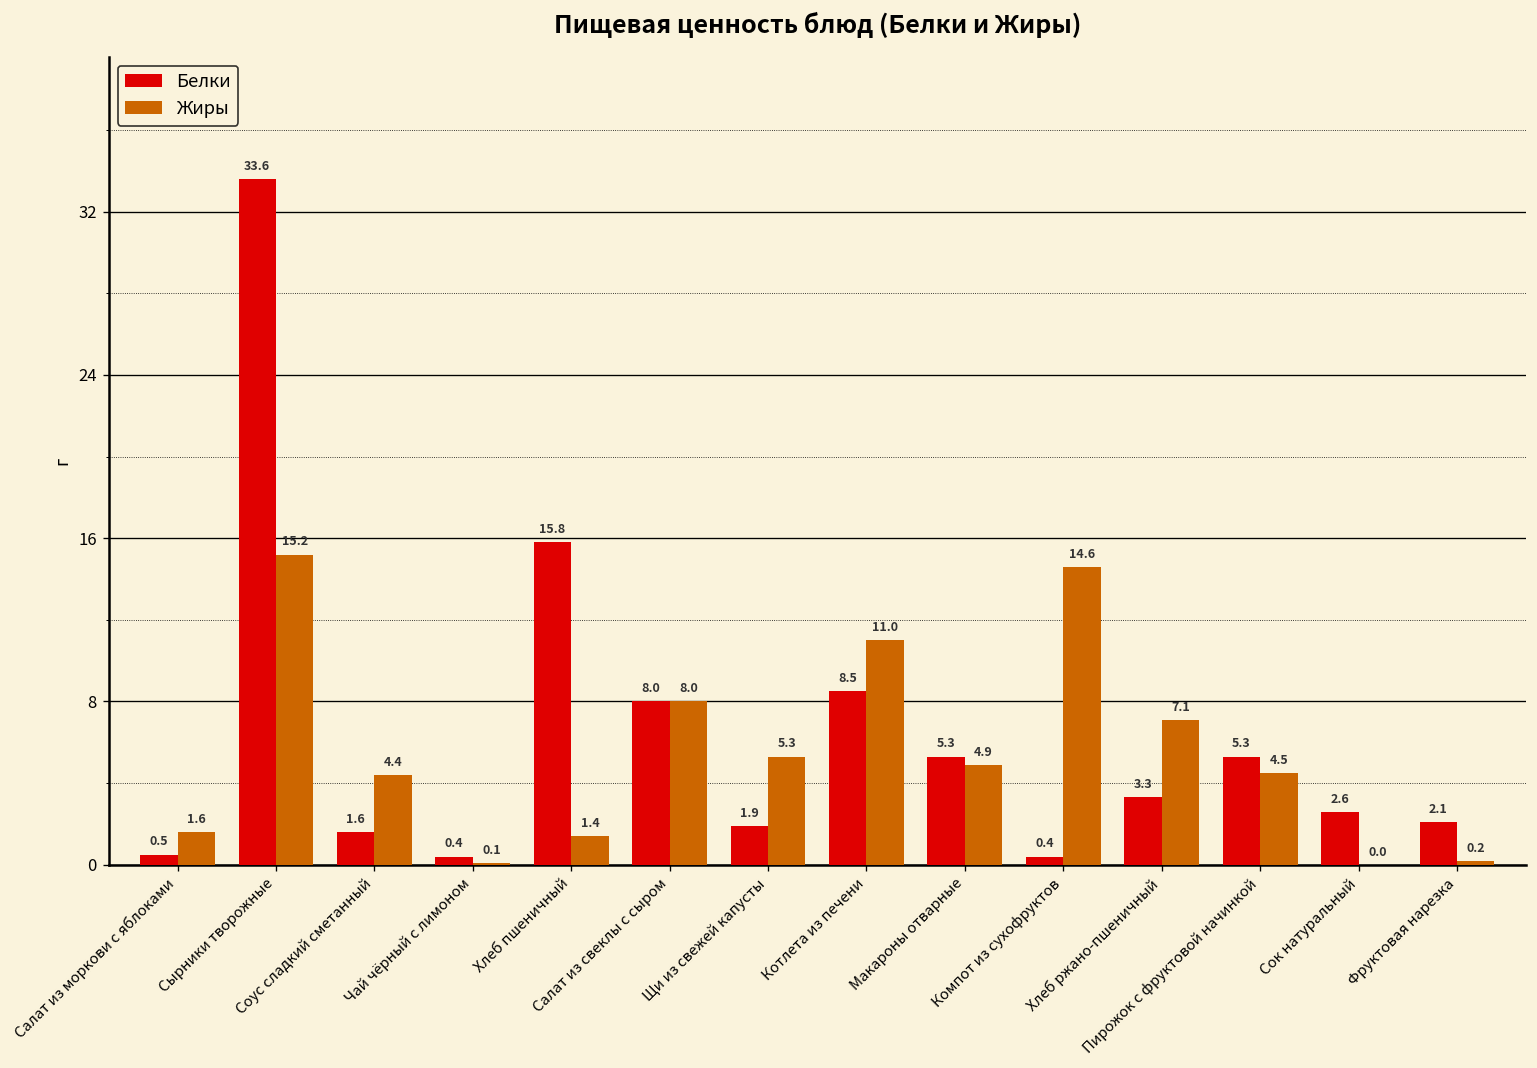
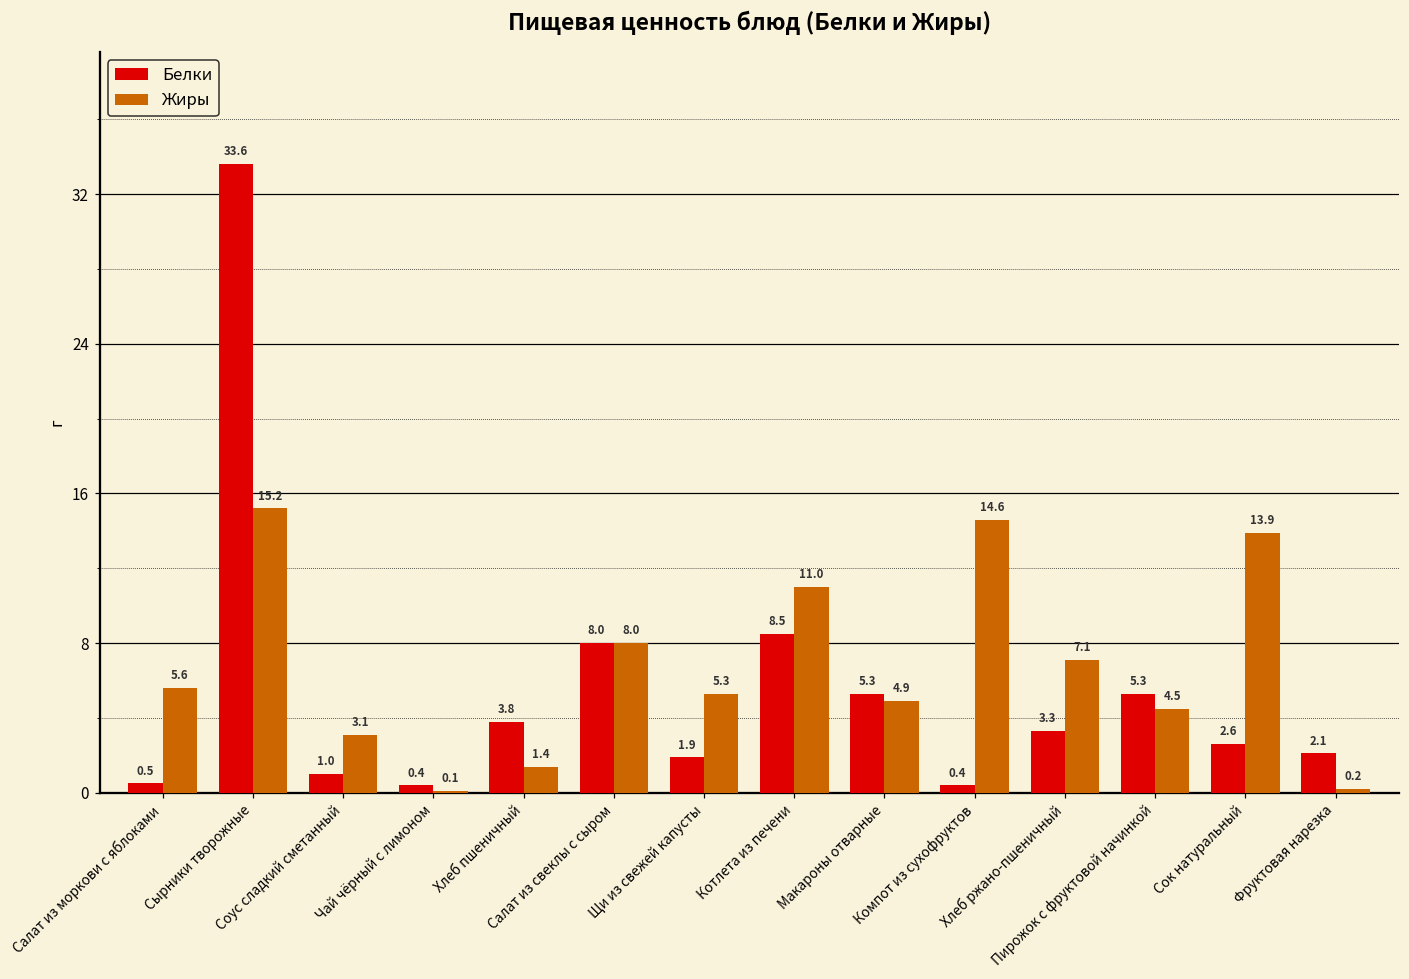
Жиры, Салат из моркови с яблоками: 1.6 -> 5.6
Белки, Соус сладкий сметанный: 1.6 -> 1.0
Жиры, Соус сладкий сметанный: 4.4 -> 3.1
Белки, Хлеб пшеничный: 15.8 -> 3.8
Жиры, Сок натуральный: 0.0 -> 13.9
